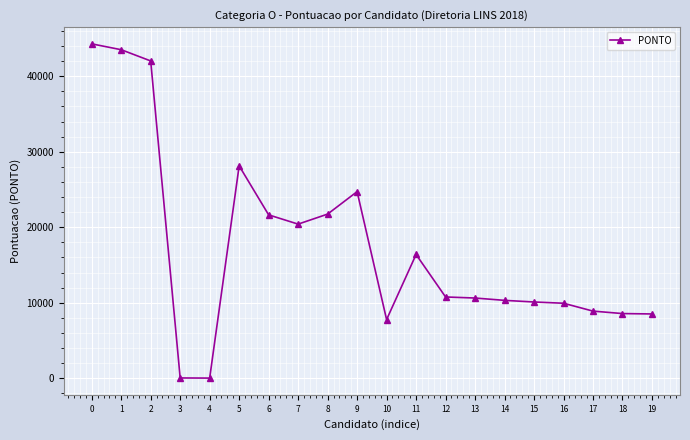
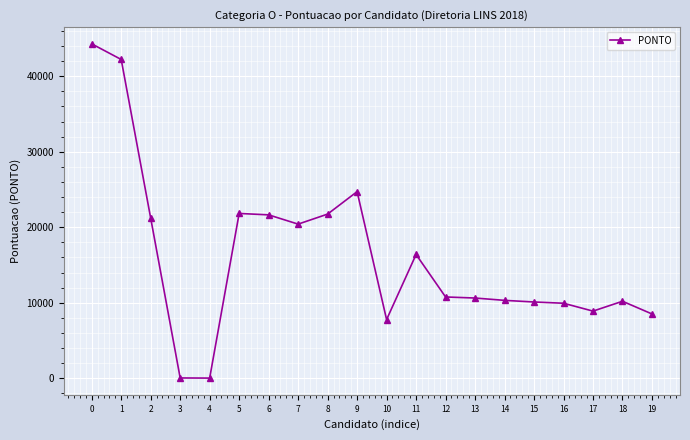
1: 44000 -> 42000
2: 42000 -> 21000
5: 28000 -> 22000
18: 9000 -> 10000
